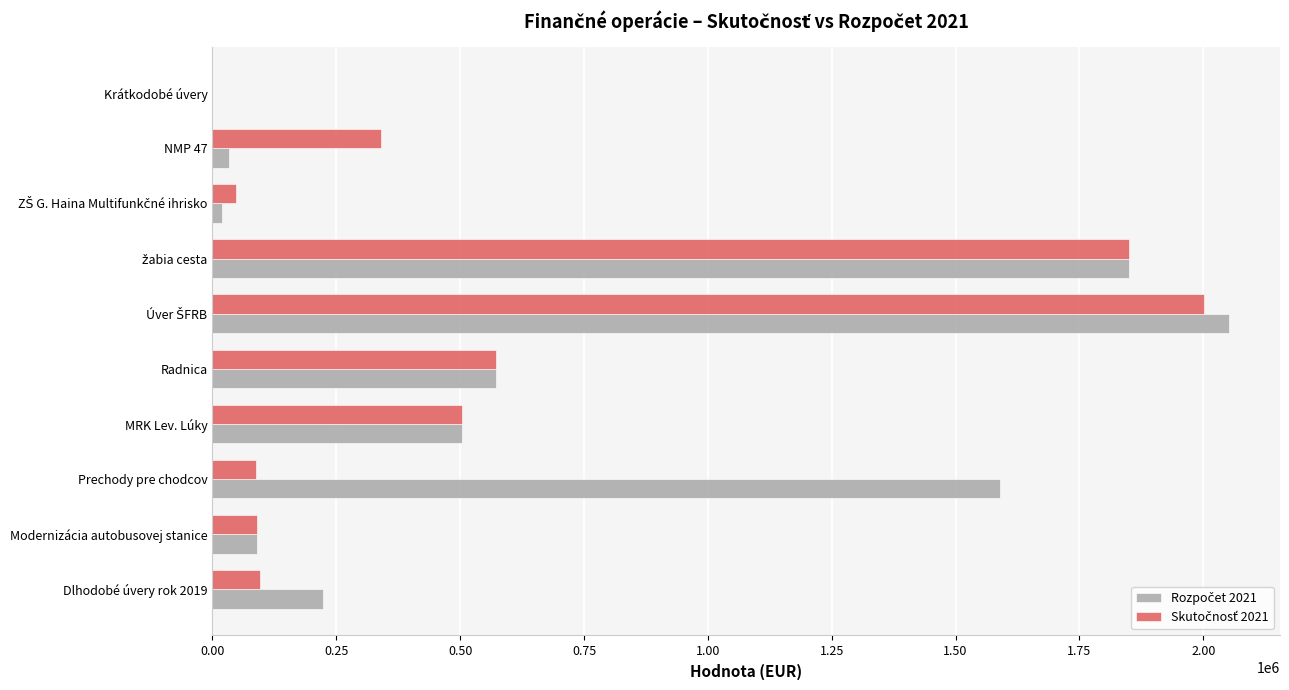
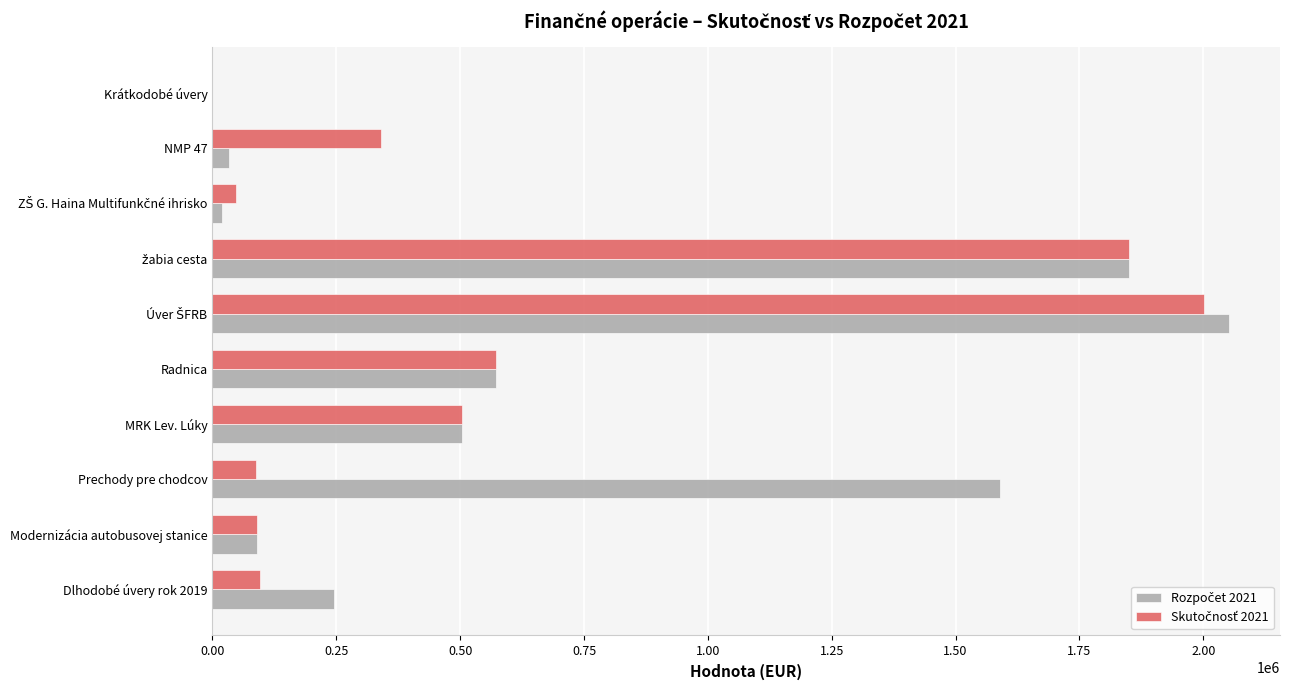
Rozpočet 2021, Dlhodobé úvery rok 2019: 220000 -> 250000
